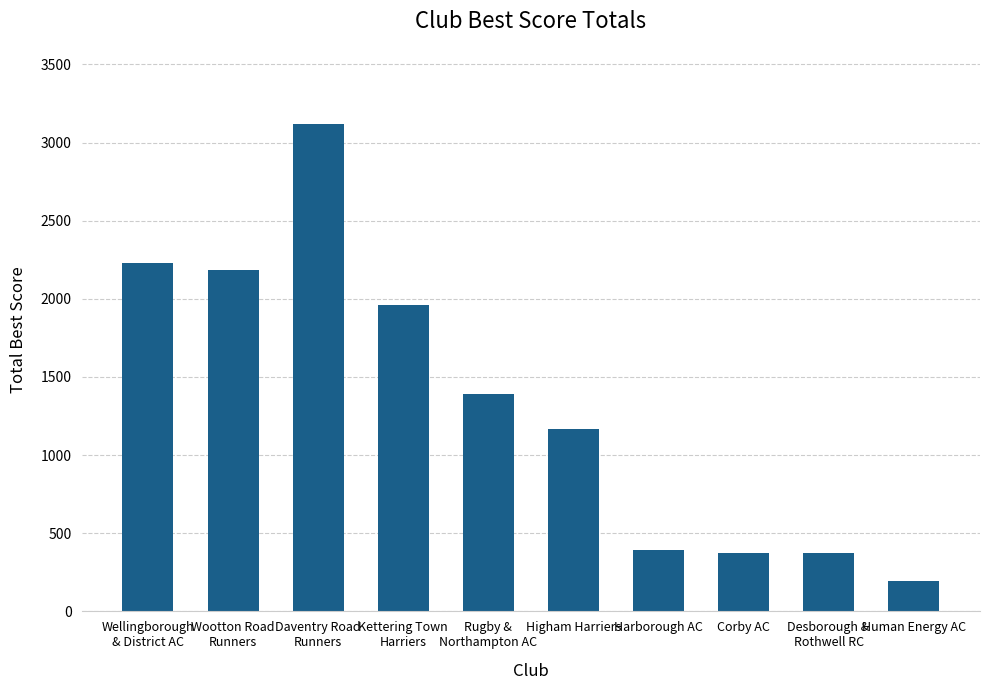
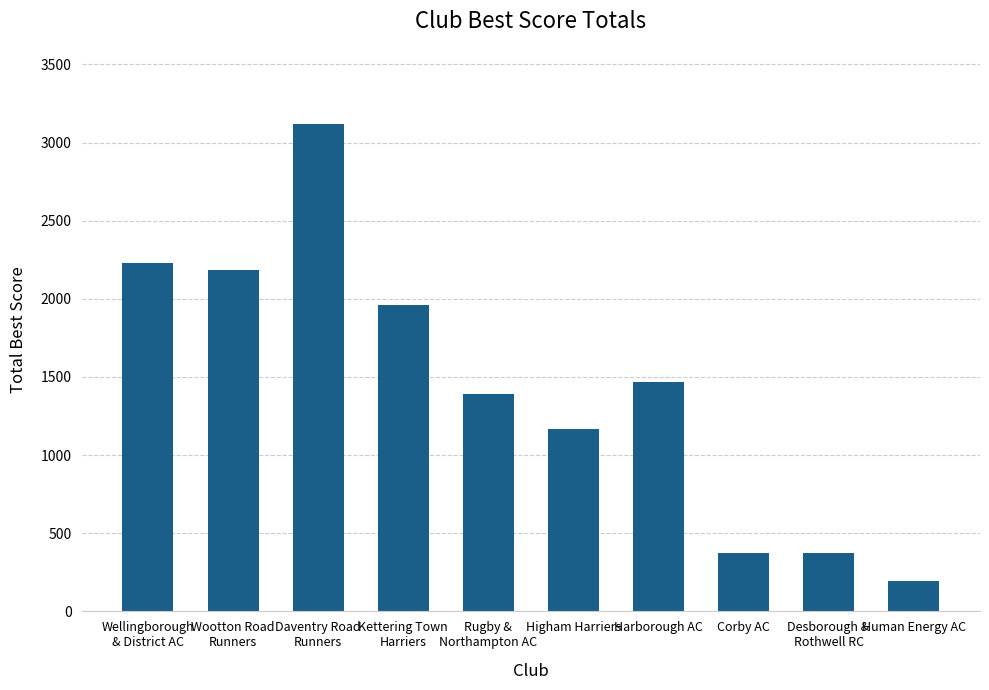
Harborough AC: 400 -> 1470
